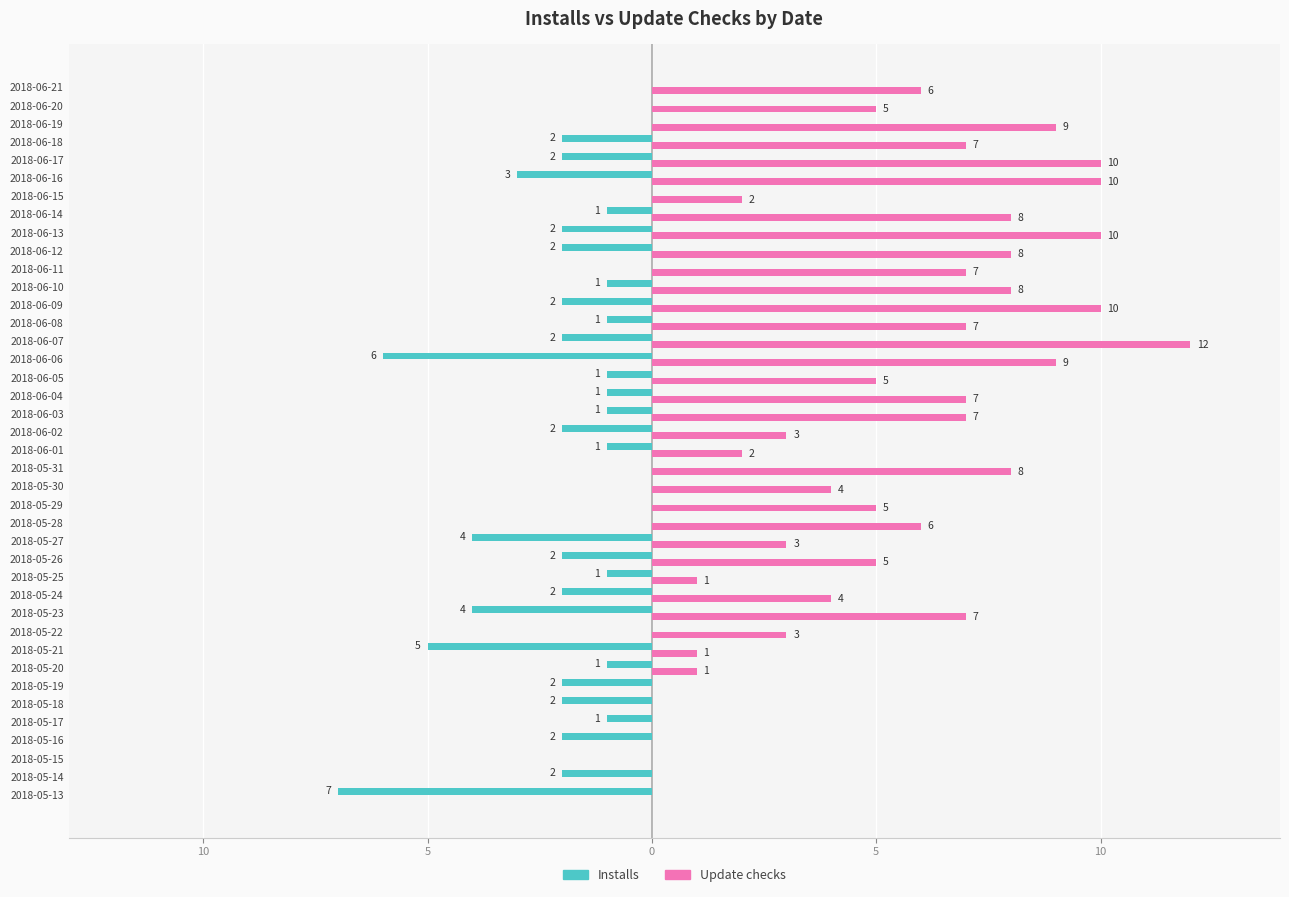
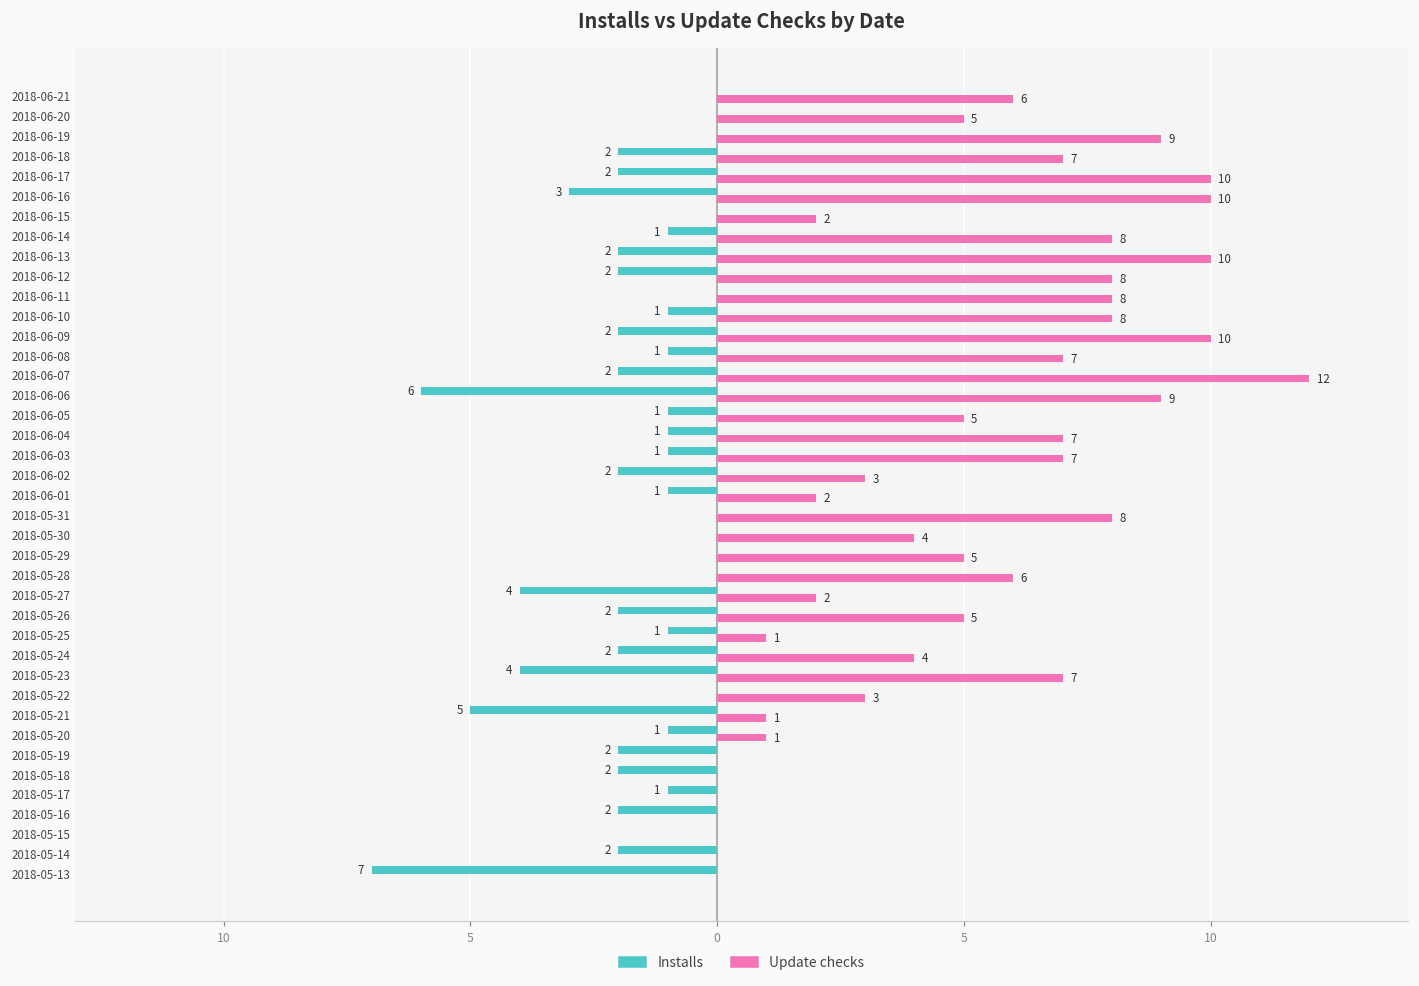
Update checks, 2018-06-11: 7 -> 8
Update checks, 2018-05-27: 3 -> 2
